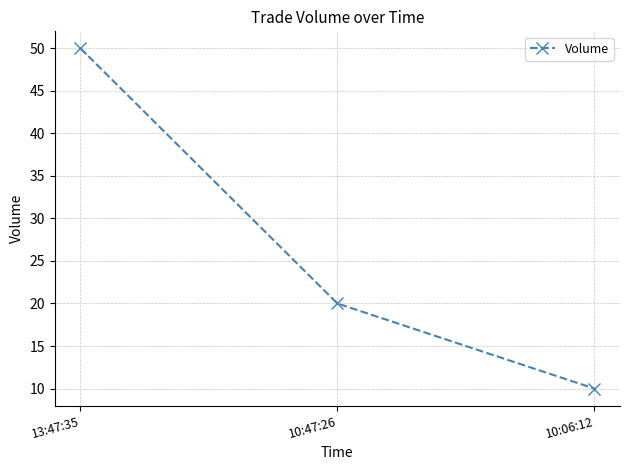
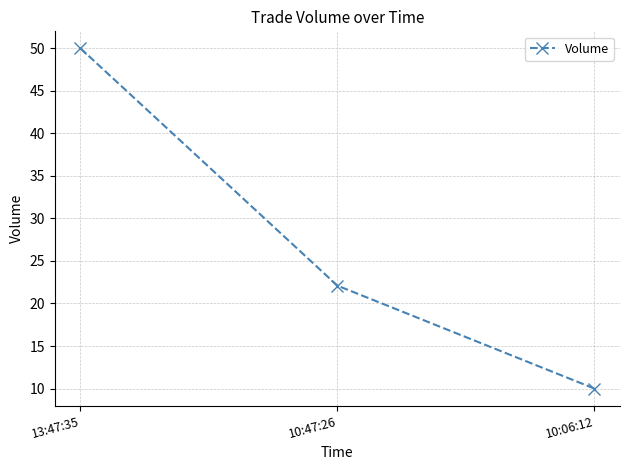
10:47:26: 20 -> 22
